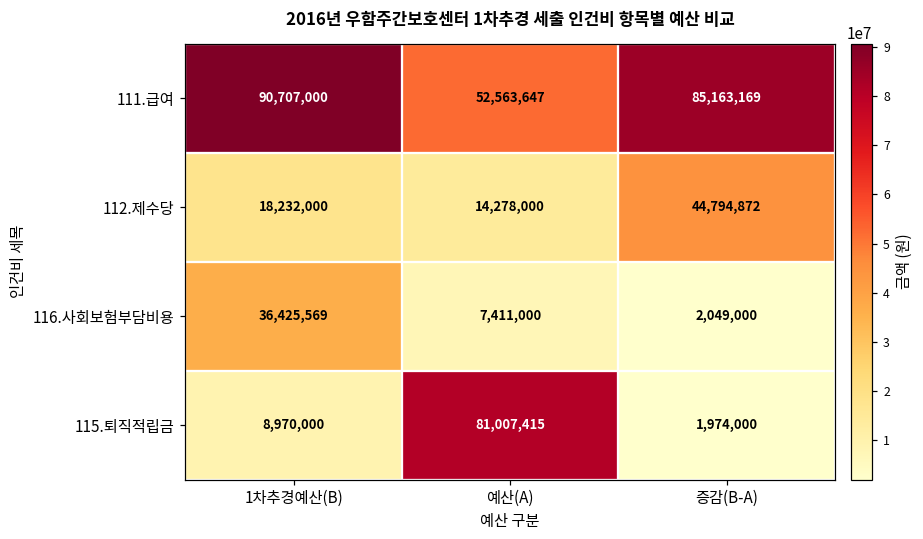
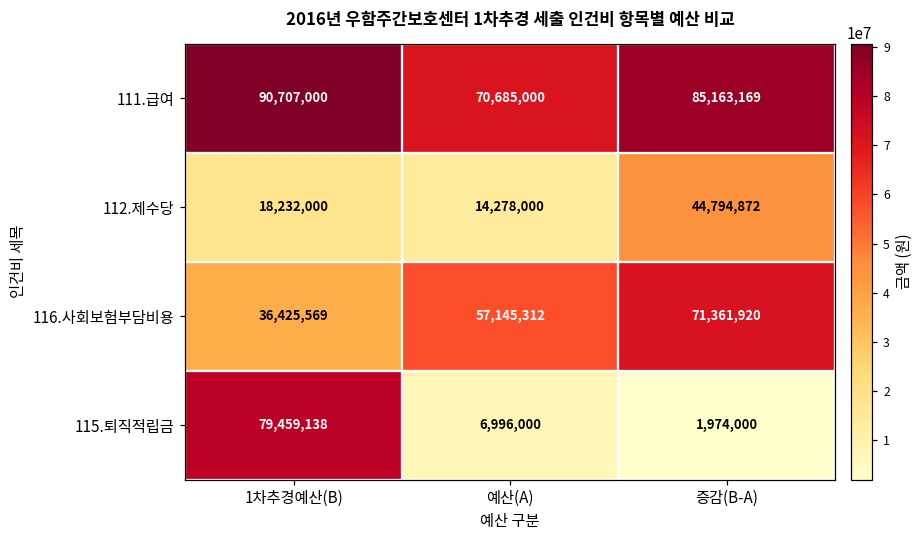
111.급여, 예산(A): 52,563,647 -> 70,685,000
116.사회보험부담비용, 예산(A): 7,411,000 -> 57,145,312
116.사회보험부담비용, 증감(B-A): 2,049,000 -> 71,361,920
115.퇴직적립금, 1차추경예산(B): 8,970,000 -> 79,459,138
115.퇴직적립금, 예산(A): 81,007,415 -> 6,996,000
